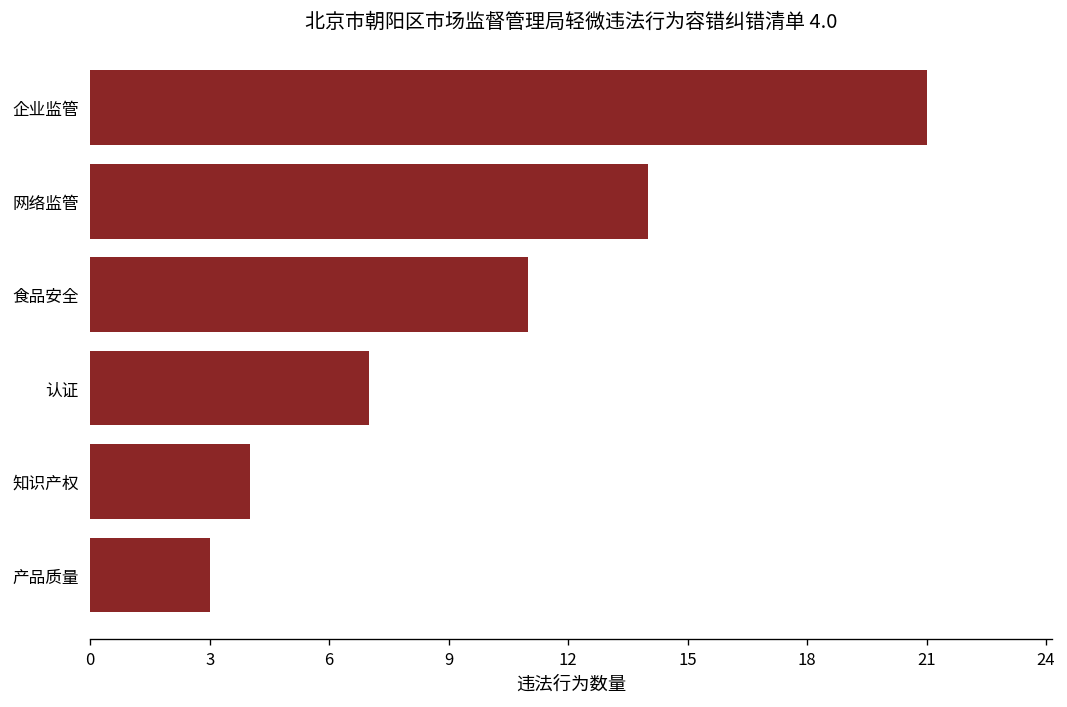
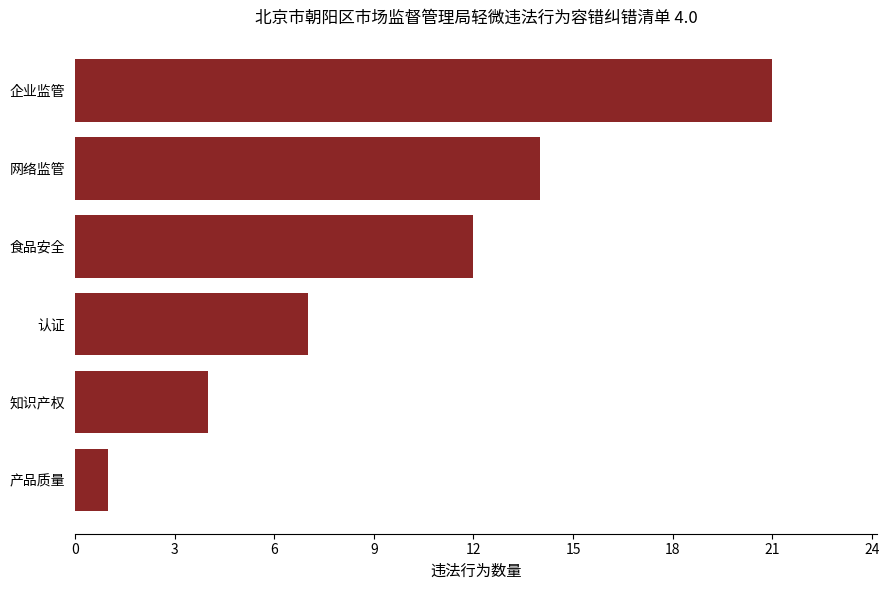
食品安全: 11 -> 12
产品质量: 3 -> 1
